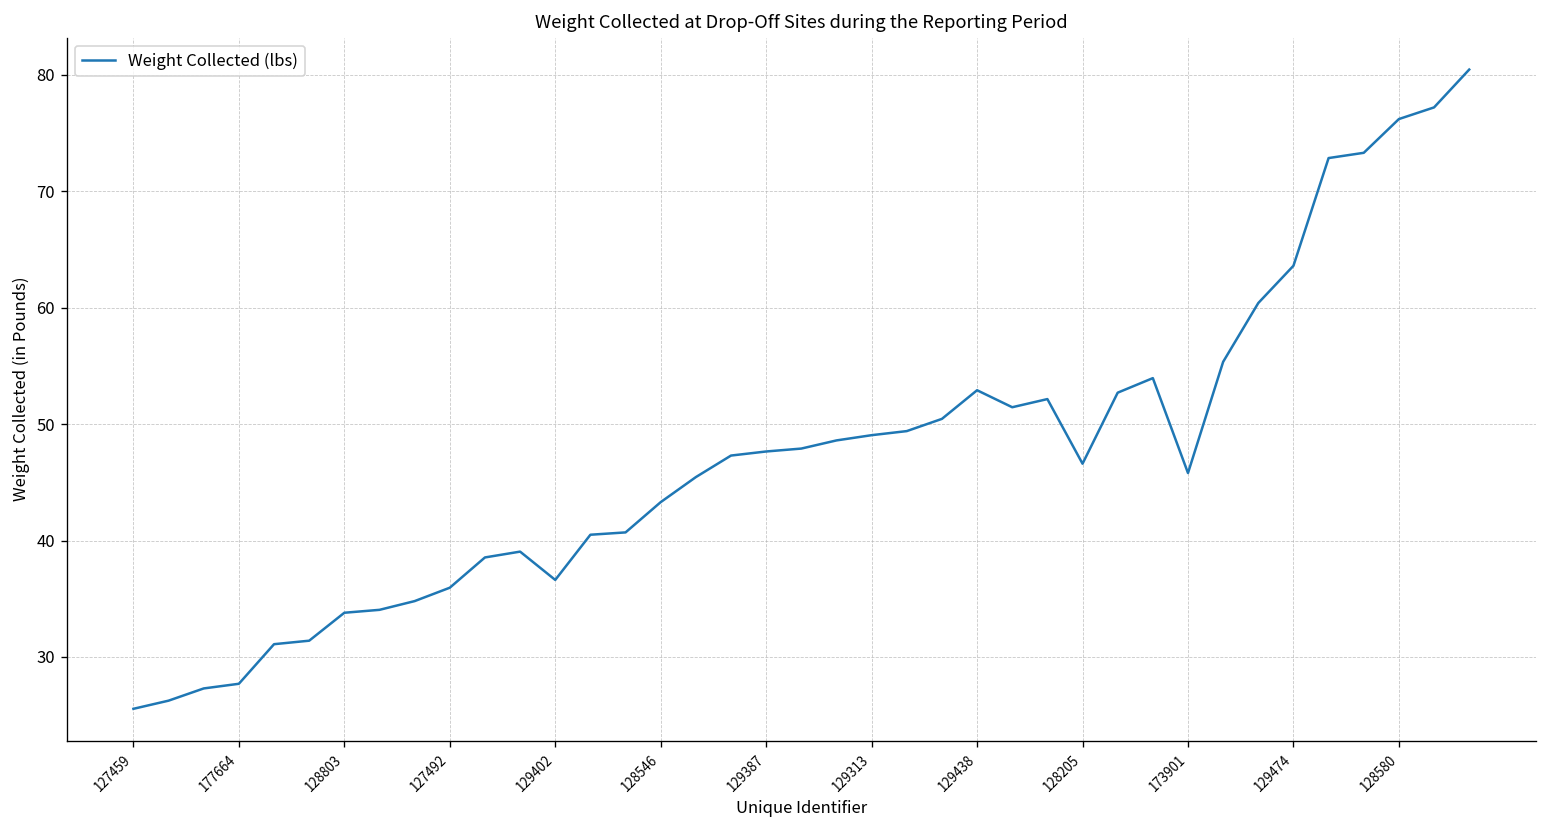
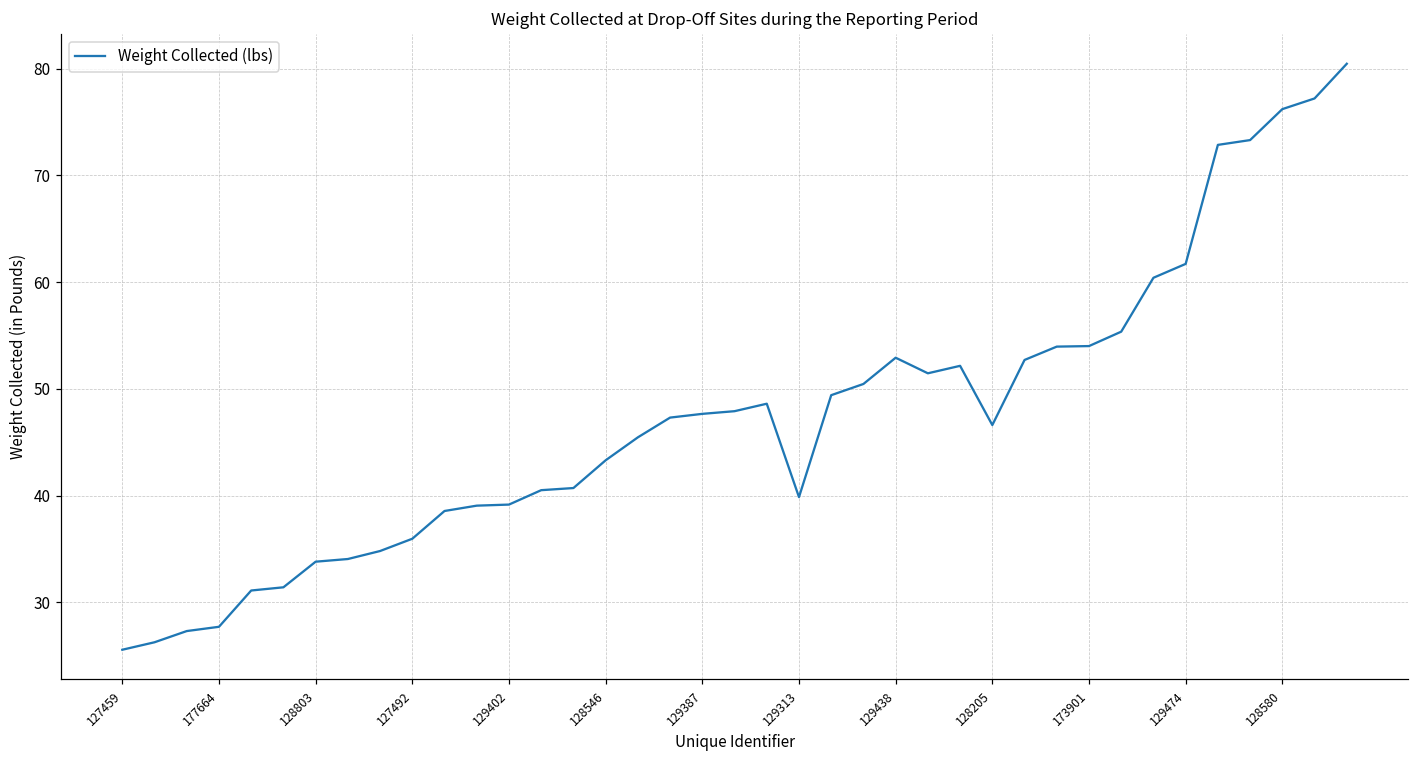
129402: 37 -> 39
129313: 49 -> 40
173901: 46 -> 54
129474: 64 -> 62
